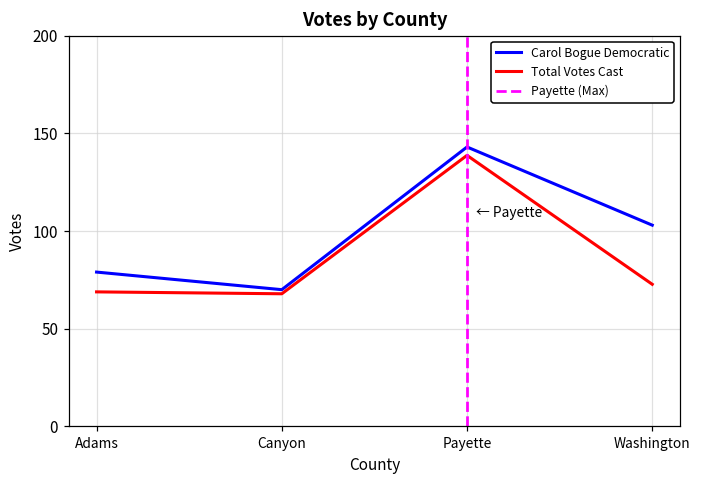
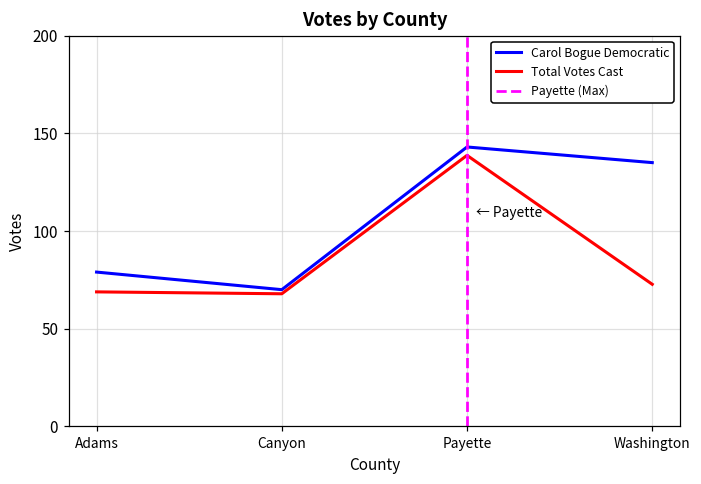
Carol Bogue Democratic, Washington: 103 -> 135
